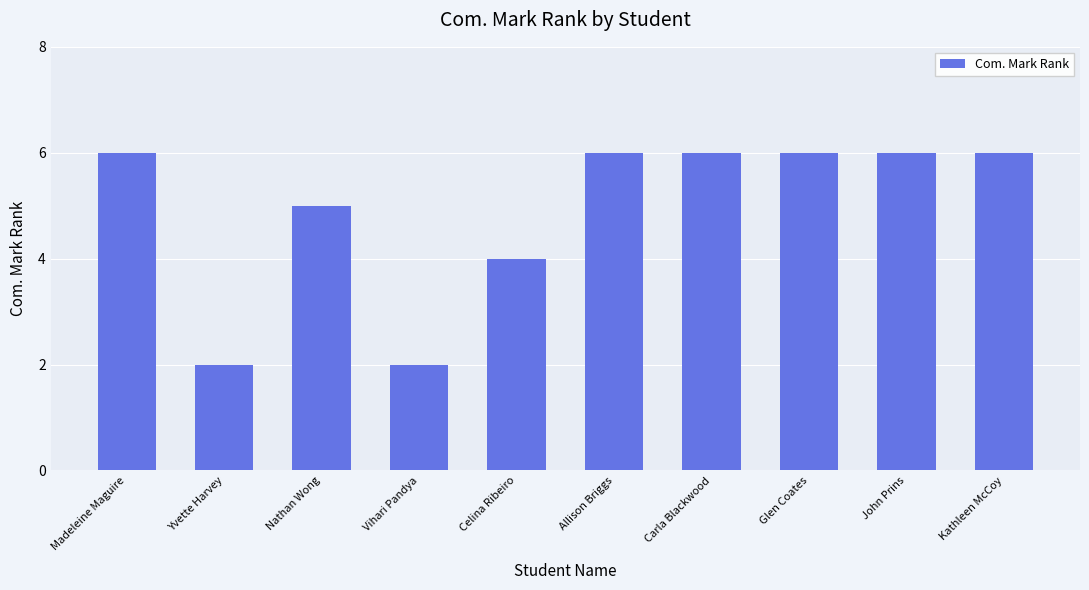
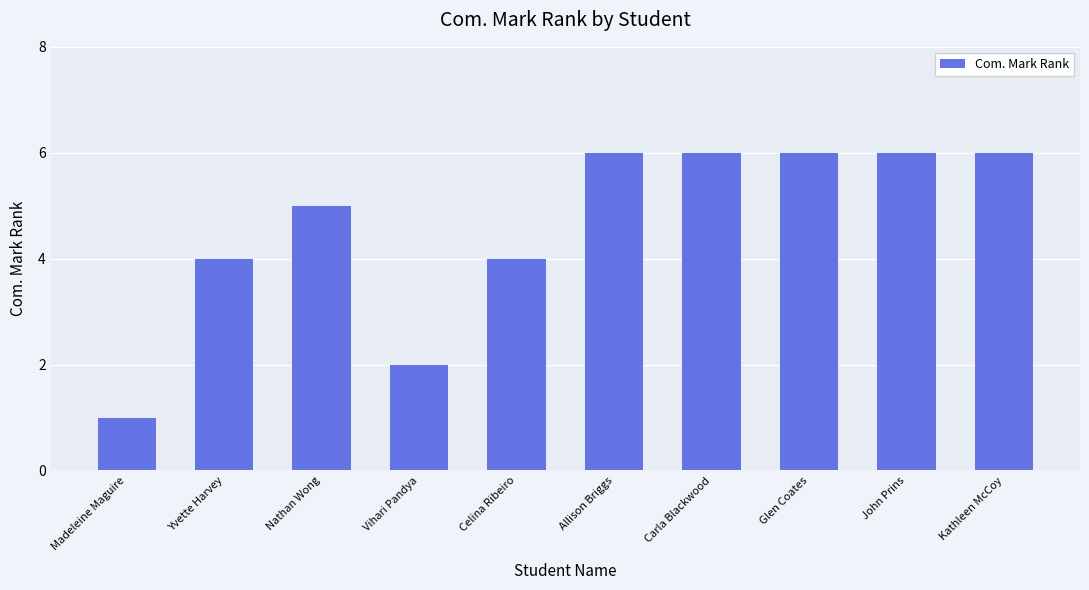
Madeleine Maguire: 6 -> 1
Yvette Harvey: 2 -> 4
